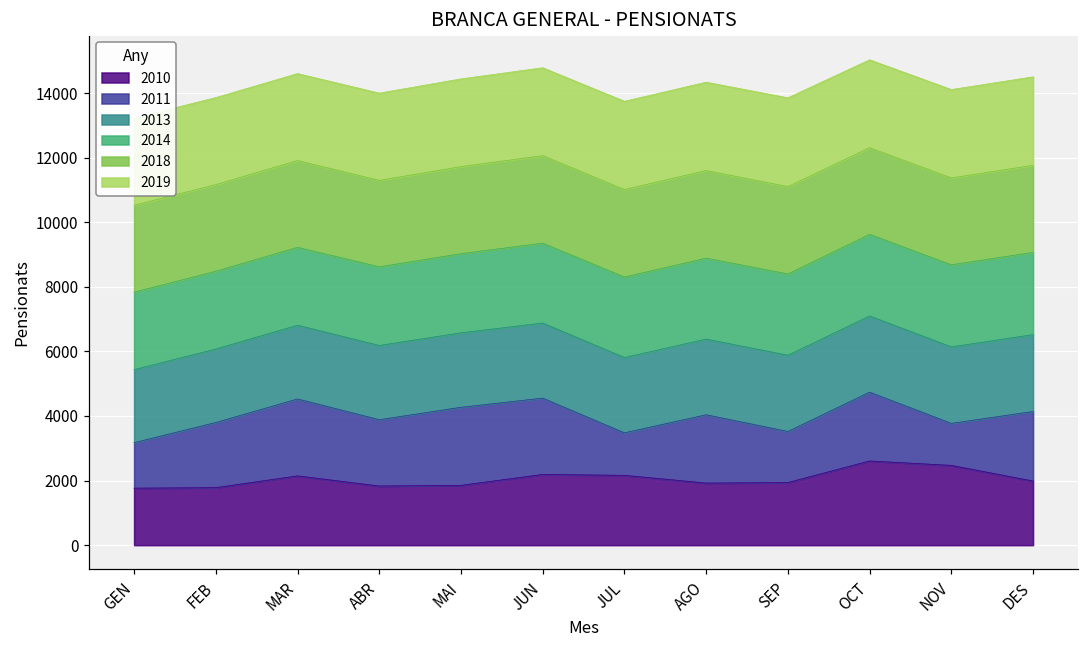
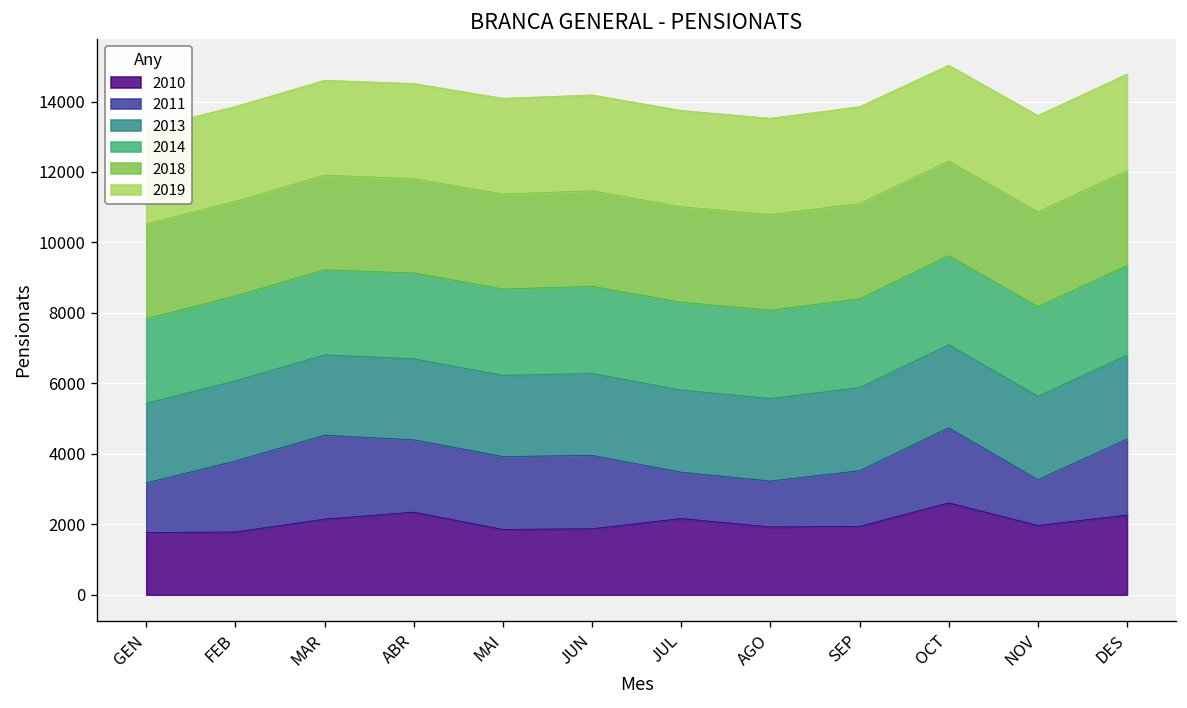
2010, ABR: 1800 -> 2300
2011, MAI: 2400 -> 2100
2010, JUN: 2200 -> 1900
2011, JUN: 2400 -> 2100
2011, AGO: 2100 -> 1300
2010, NOV: 2500 -> 2000
2010, DES: 2000 -> 2300
